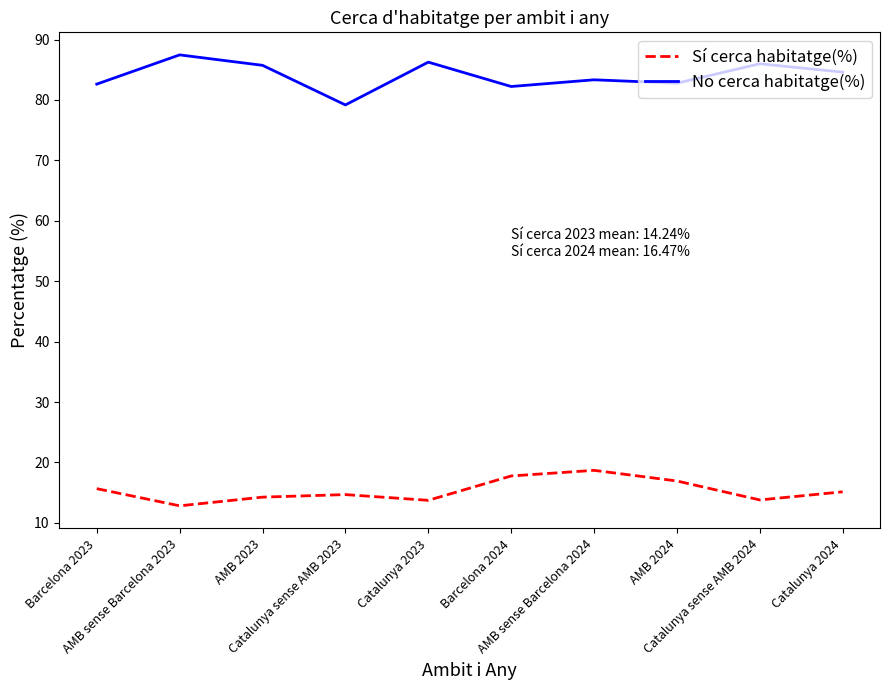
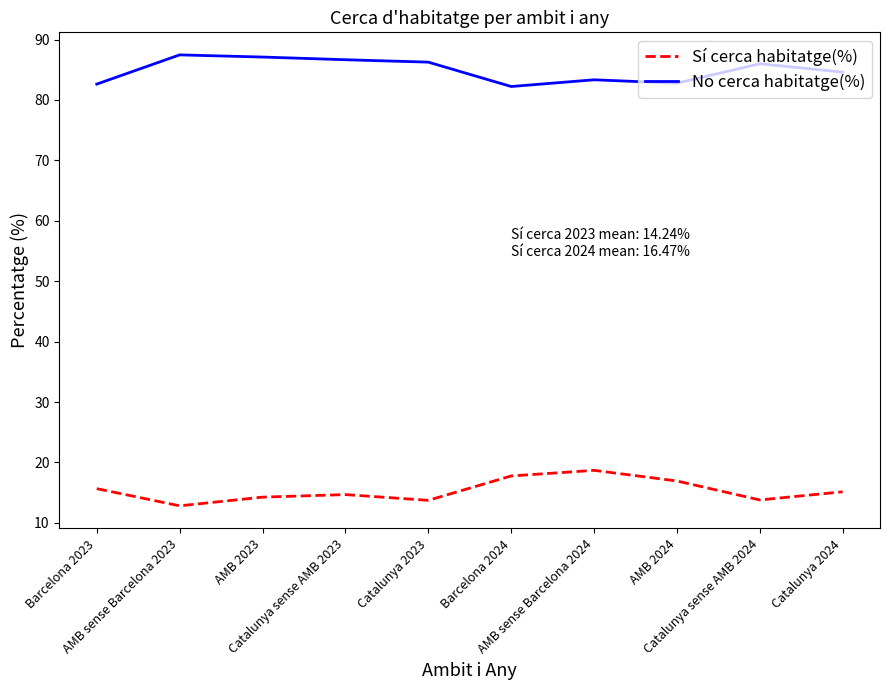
No cerca habitatge(%), AMB 2023: 86 -> 87
No cerca habitatge(%), Catalunya sense AMB 2023: 79 -> 87
